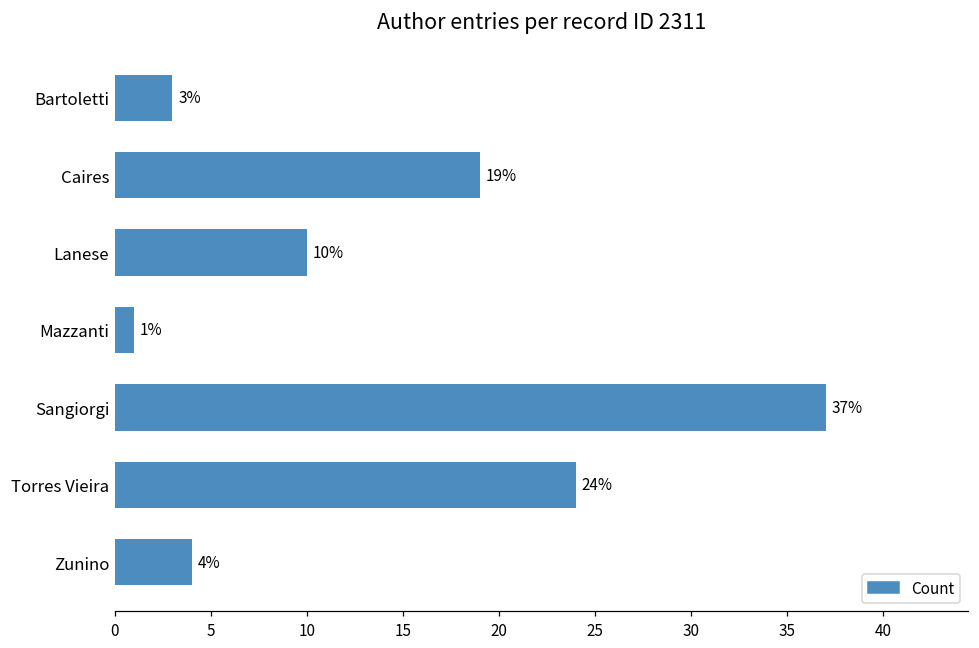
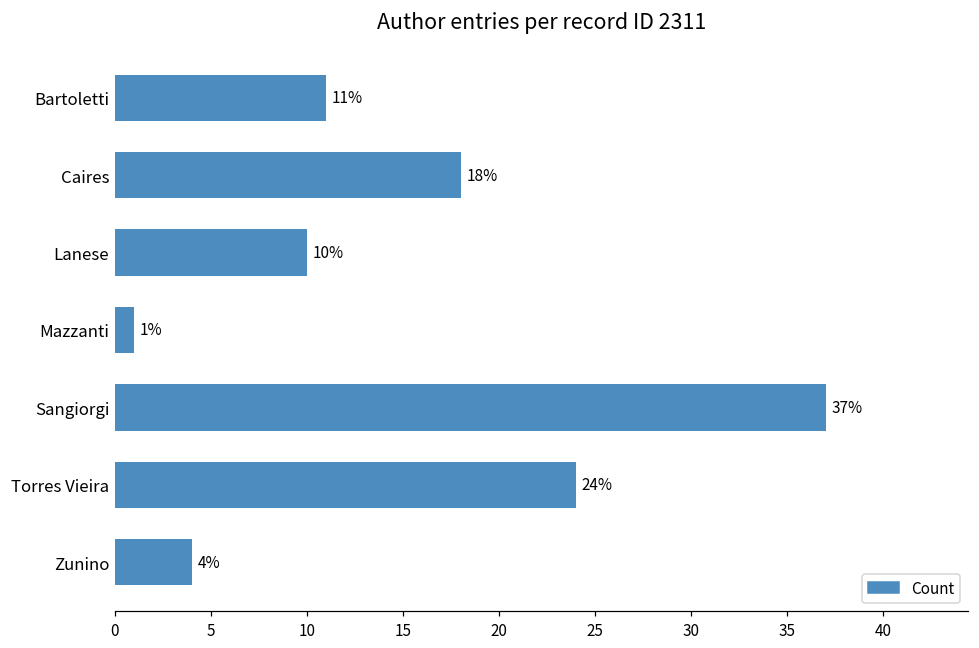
Bartoletti: 3% -> 11%
Caires: 19% -> 18%
